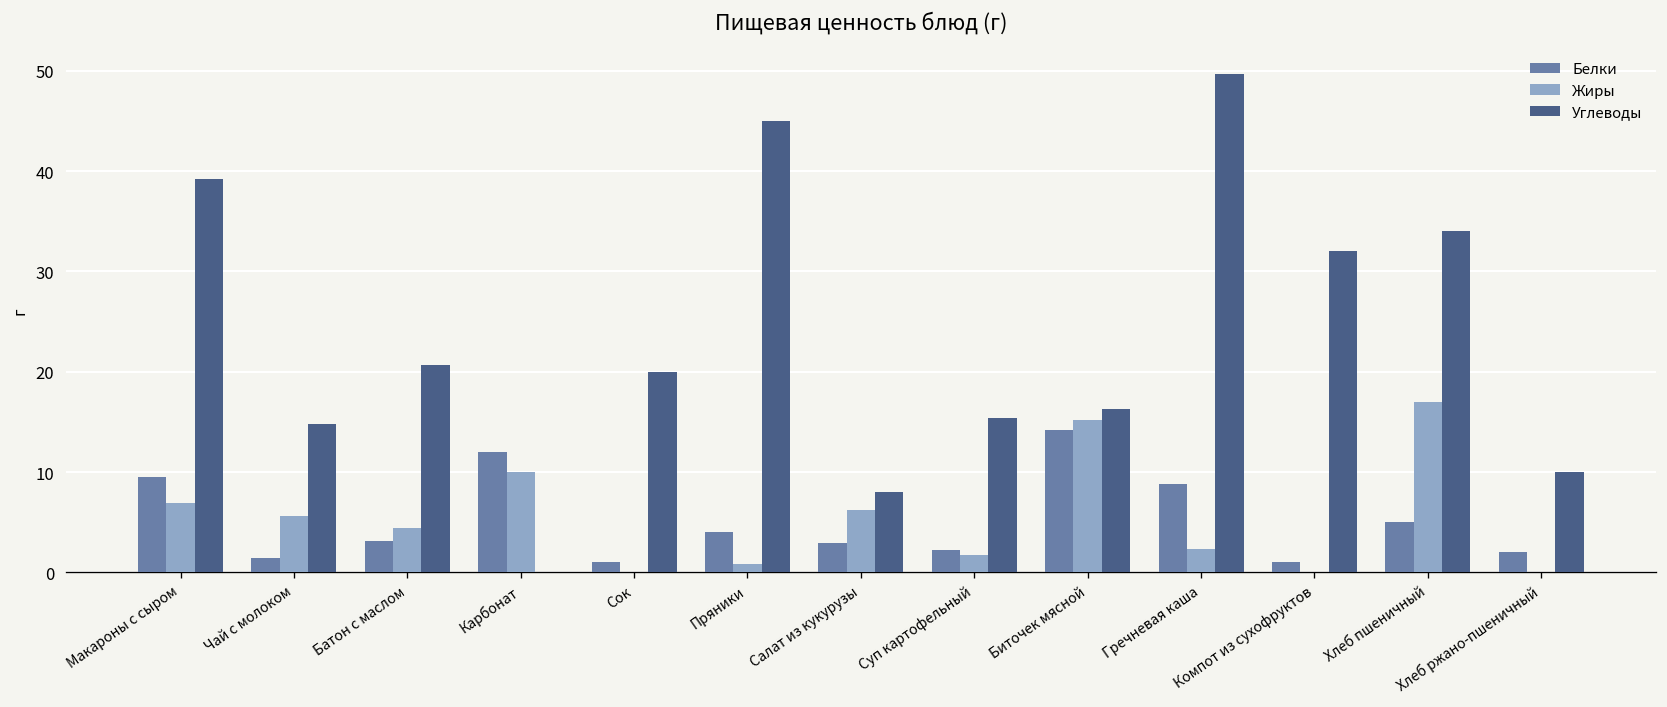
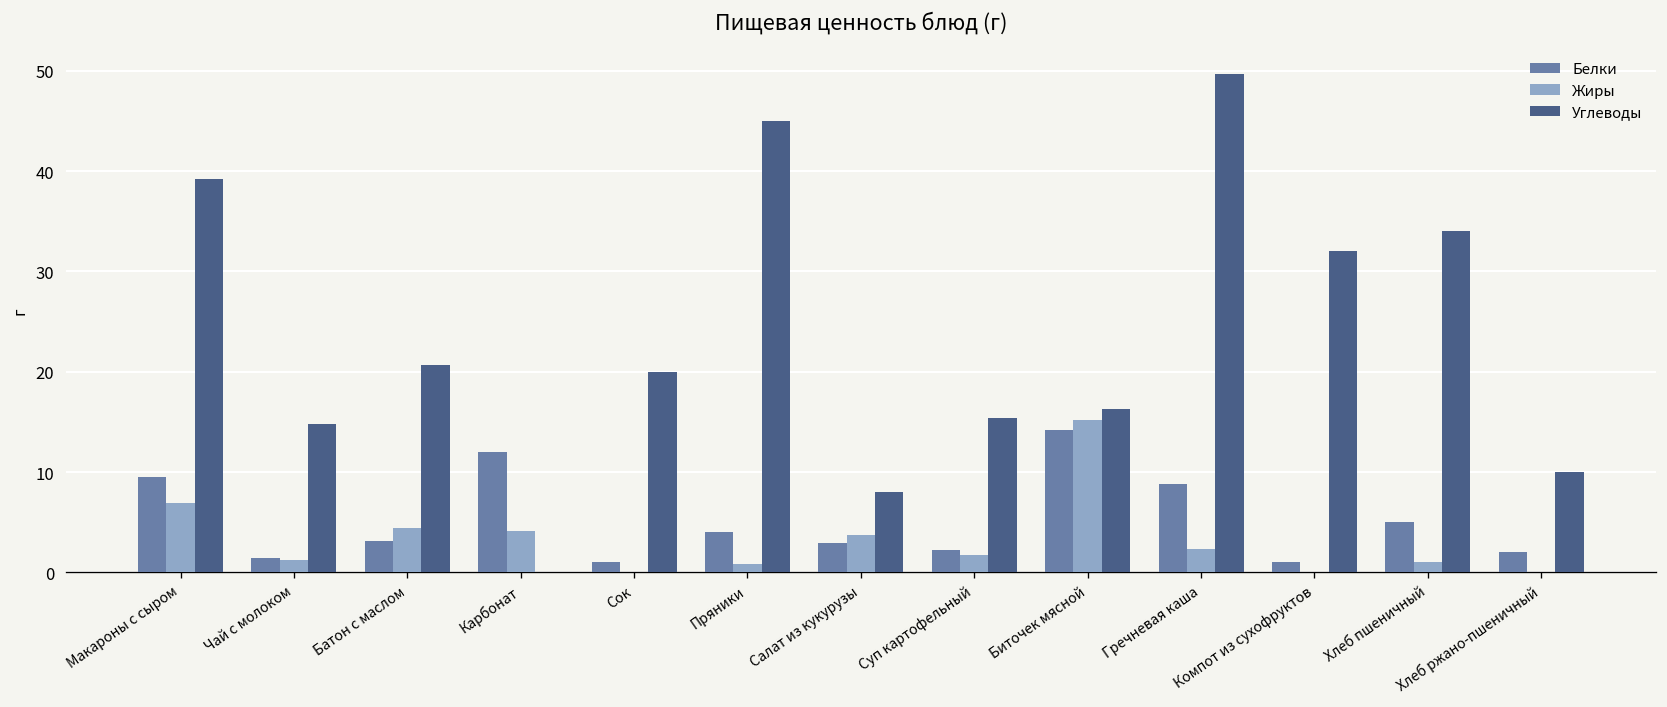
Жиры, Чай с молоком: 6 -> 1
Жиры, Карбонат: 10 -> 4
Жиры, Салат из кукурузы: 6 -> 4
Жиры, Хлеб пшеничный: 17 -> 1
